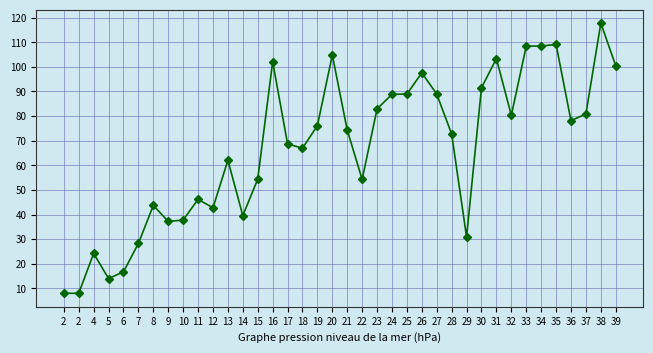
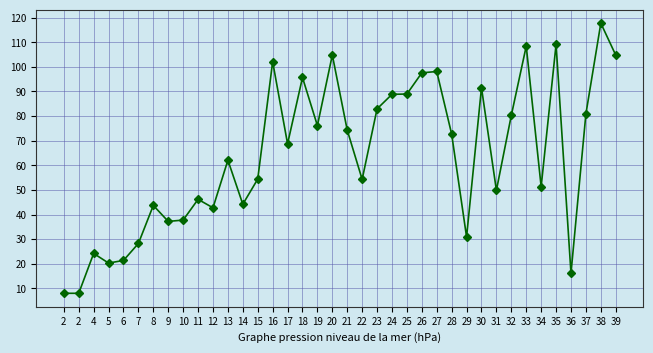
5: 14 -> 20
6: 17 -> 21
14: 40 -> 44
18: 67 -> 96
27: 89 -> 98
31: 103 -> 50
34: 108 -> 51
36: 78 -> 16
39: 100 -> 105
